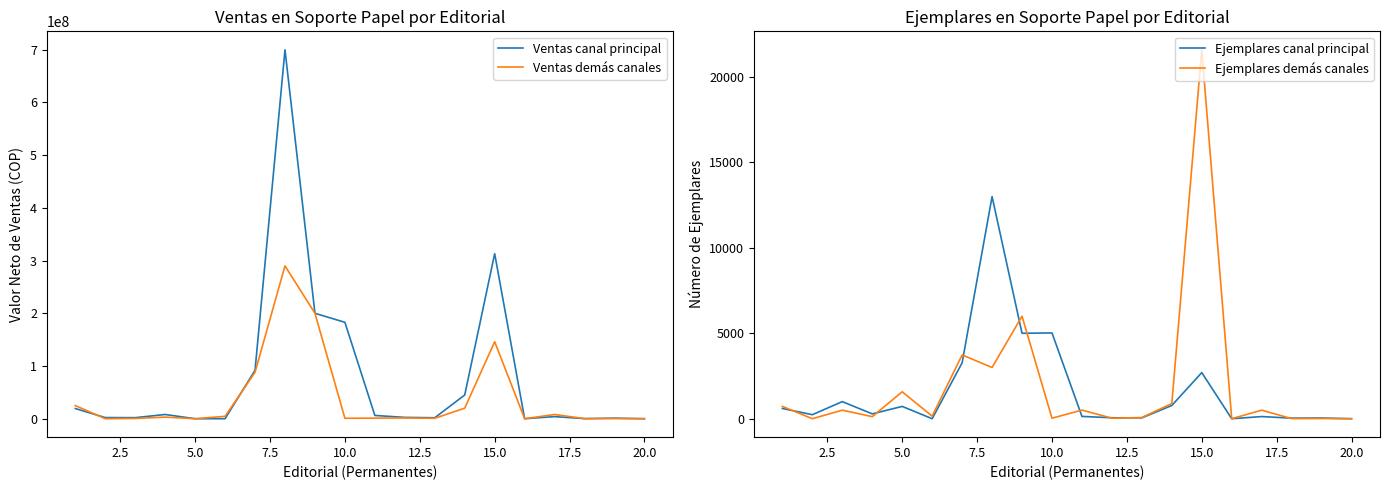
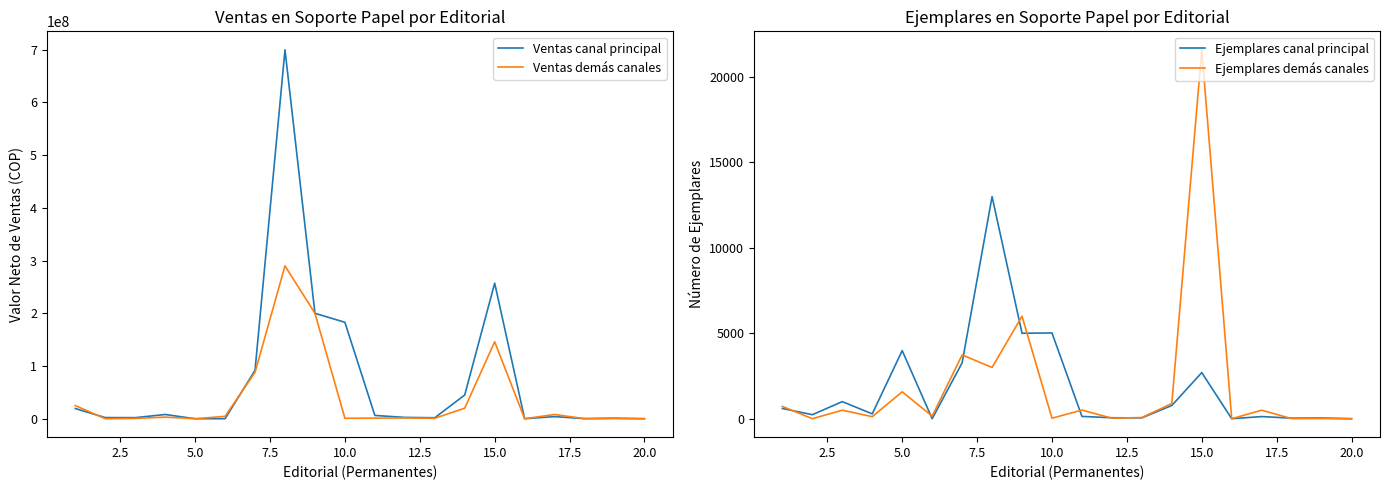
Ventas en Soporte Papel por Editorial, Ventas canal principal, 15.0: 310000000 -> 260000000
Ejemplares en Soporte Papel por Editorial, Ejemplares canal principal, 5.0: 700 -> 4000
